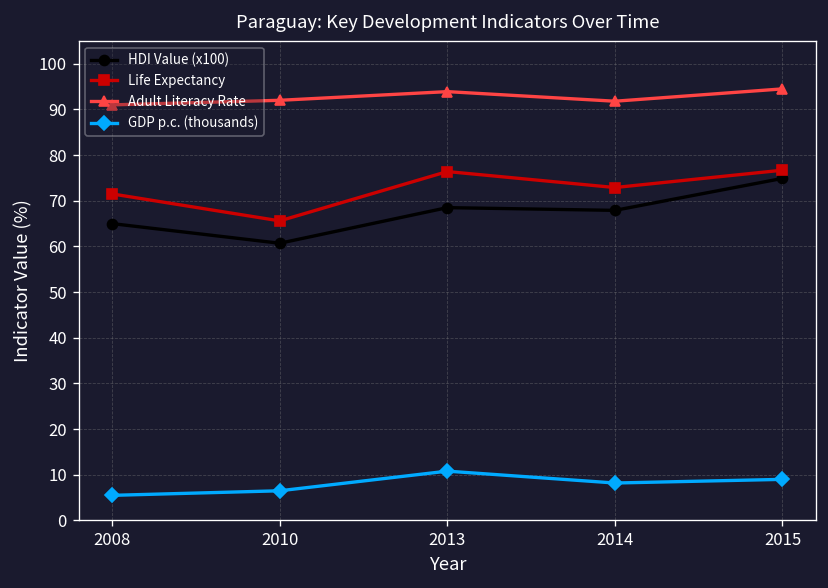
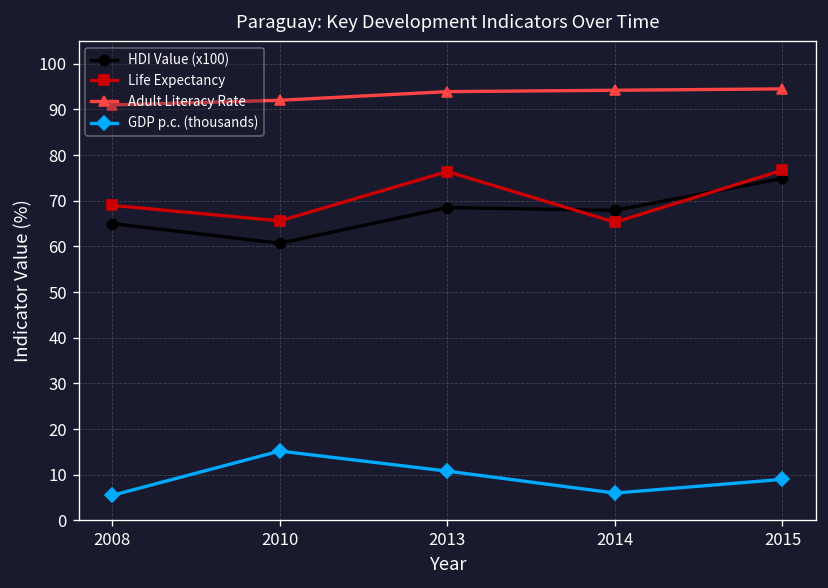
Life Expectancy, 2008: 72 -> 69
GDP p.c. (thousands), 2010: 7 -> 15
Life Expectancy, 2014: 73 -> 65
Adult Literacy Rate, 2014: 92 -> 94
GDP p.c. (thousands), 2014: 8 -> 6
